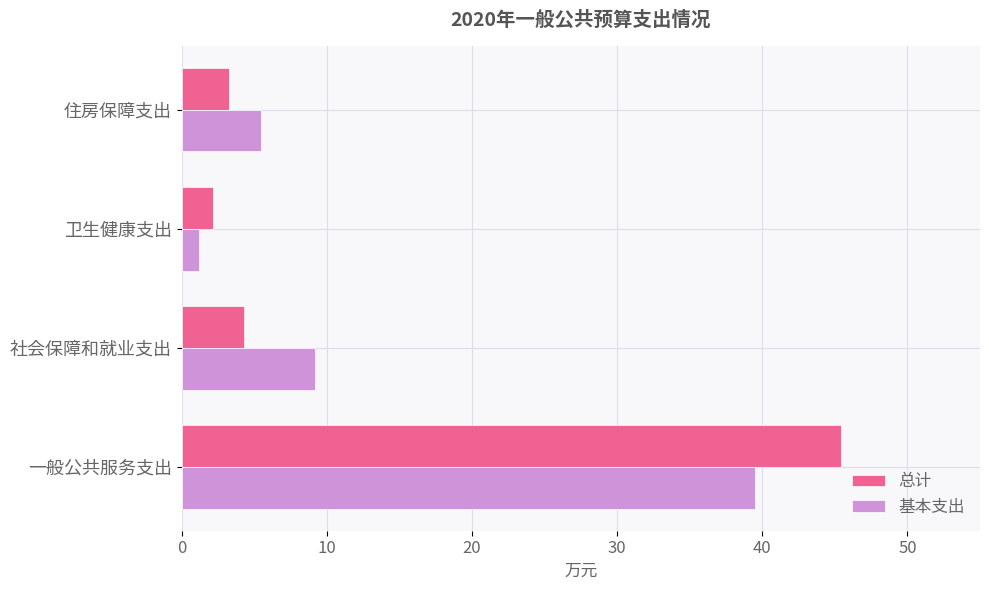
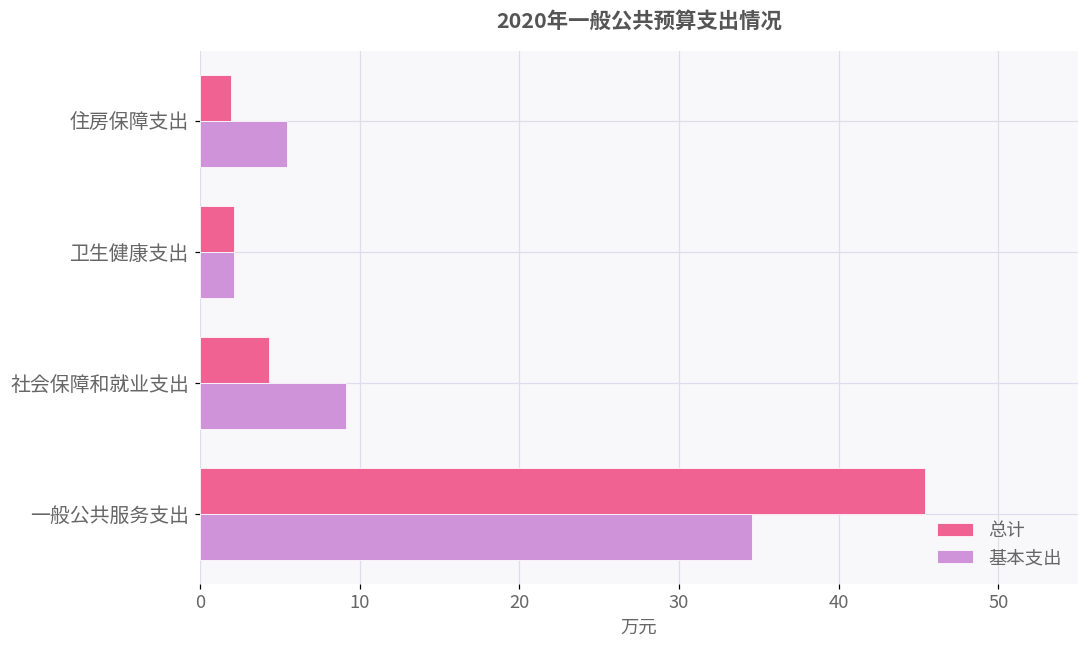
总计, 住房保障支出: 3.3 -> 1.9
基本支出, 卫生健康支出: 1.2 -> 2.2
基本支出, 一般公共服务支出: 39.5 -> 34.6
